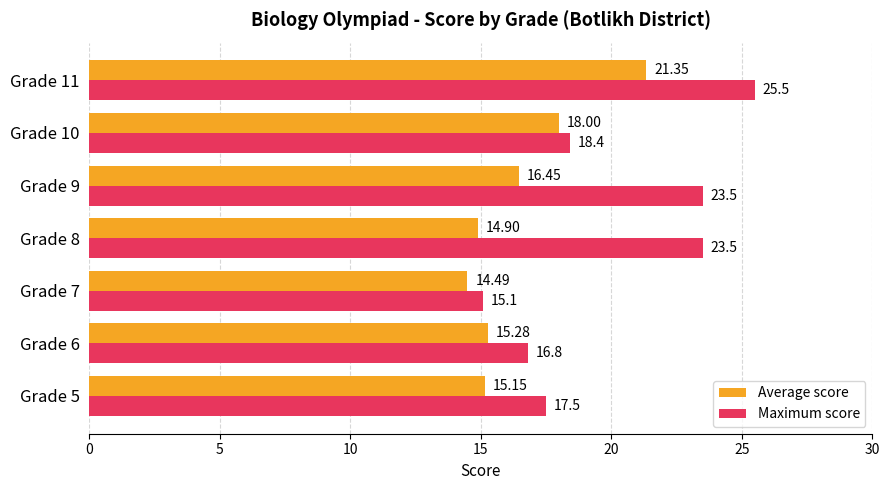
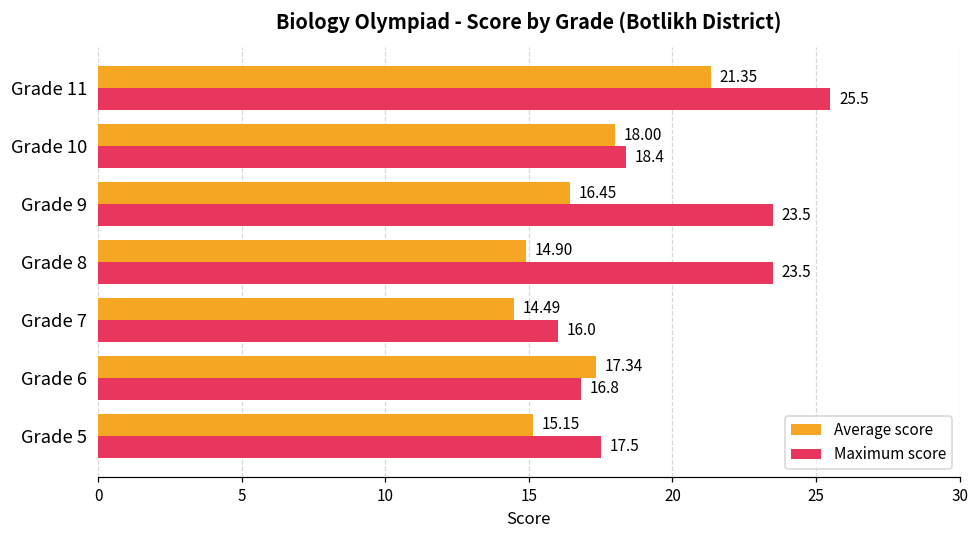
Maximum score, Grade 7: 15.1 -> 16.0
Average score, Grade 6: 15.28 -> 17.34
